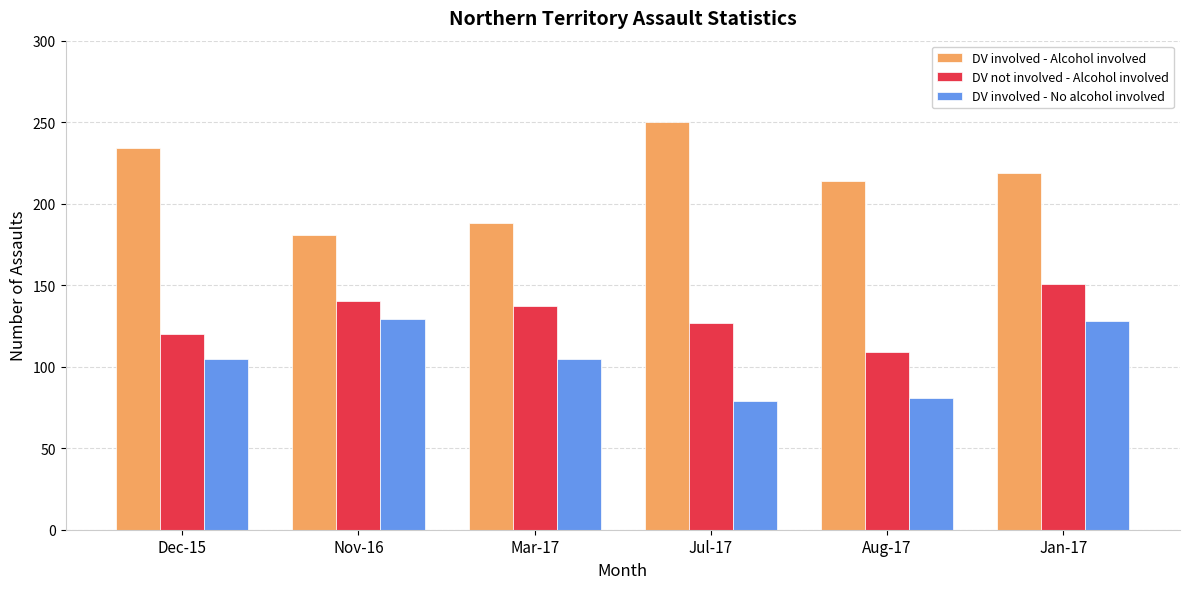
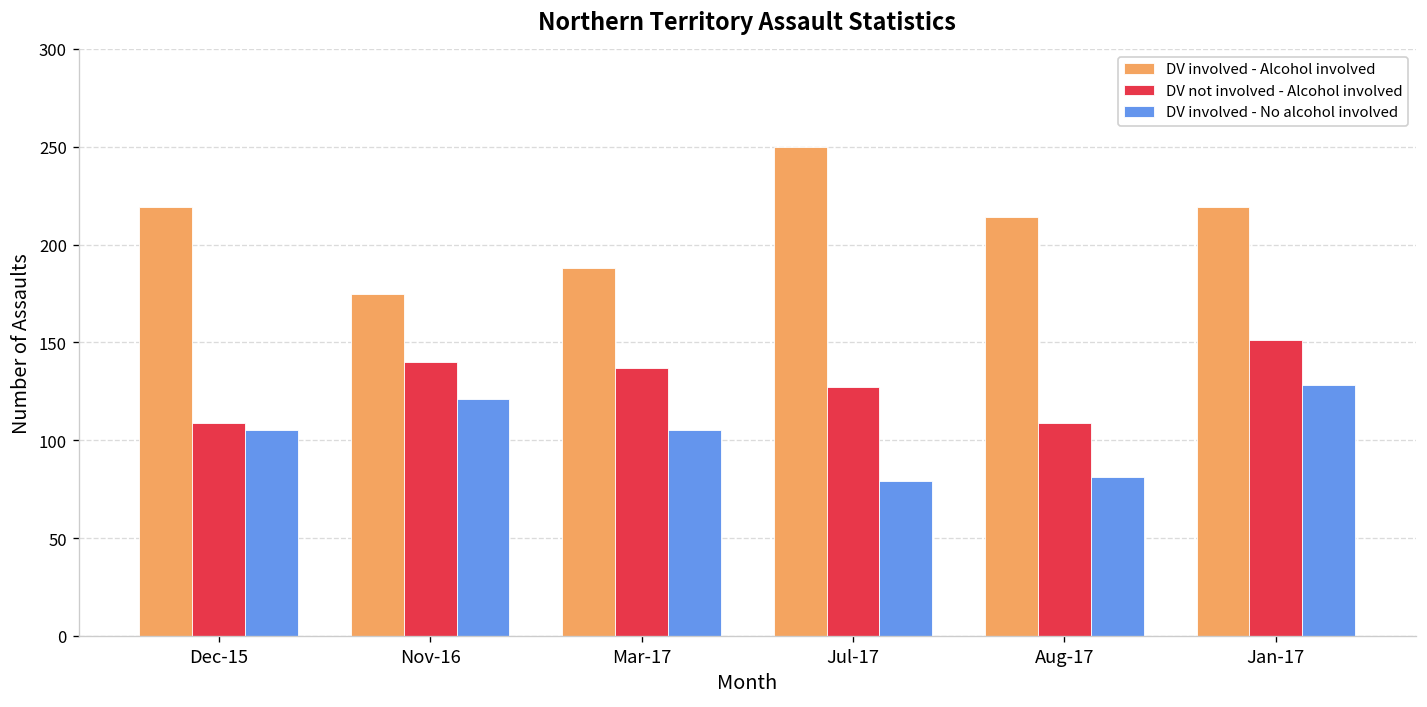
DV involved - Alcohol involved, Dec-15: 234 -> 219
DV not involved - Alcohol involved, Dec-15: 120 -> 109
DV involved - Alcohol involved, Nov-16: 181 -> 175
DV involved - No alcohol involved, Nov-16: 129 -> 121
